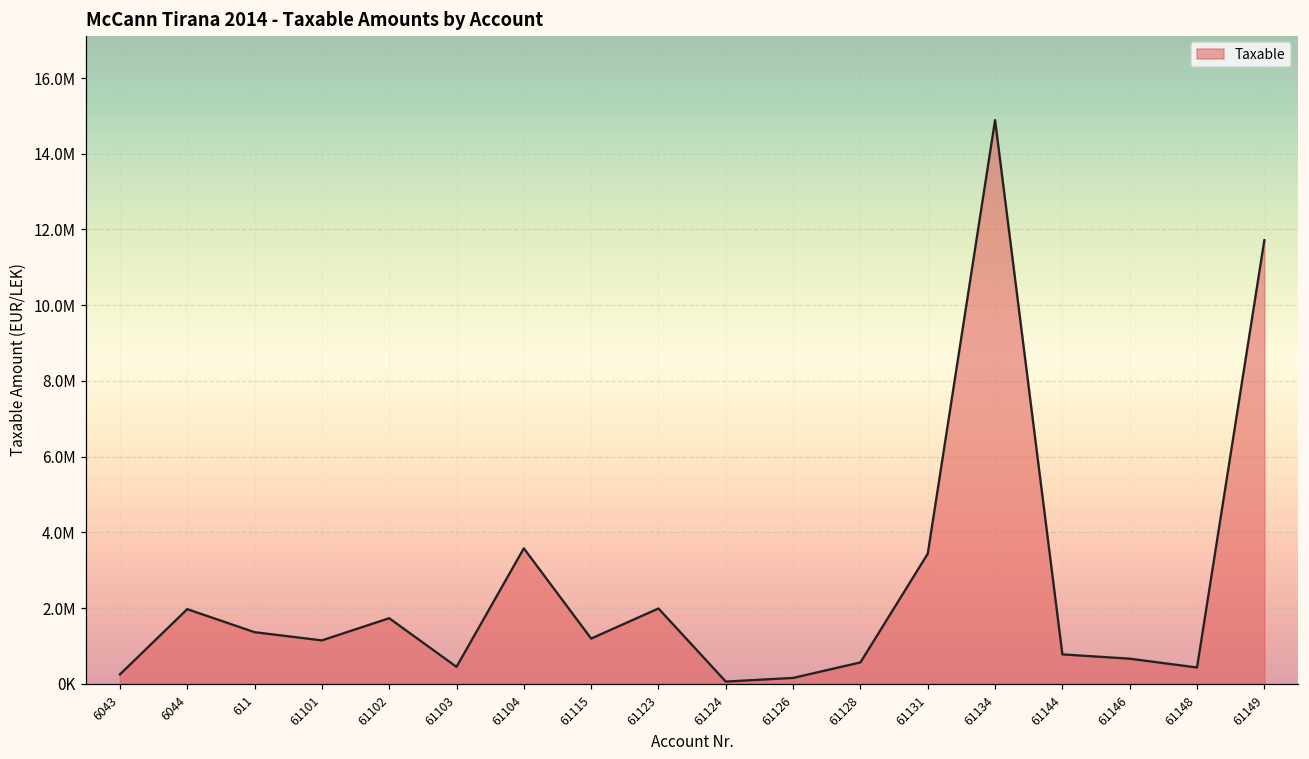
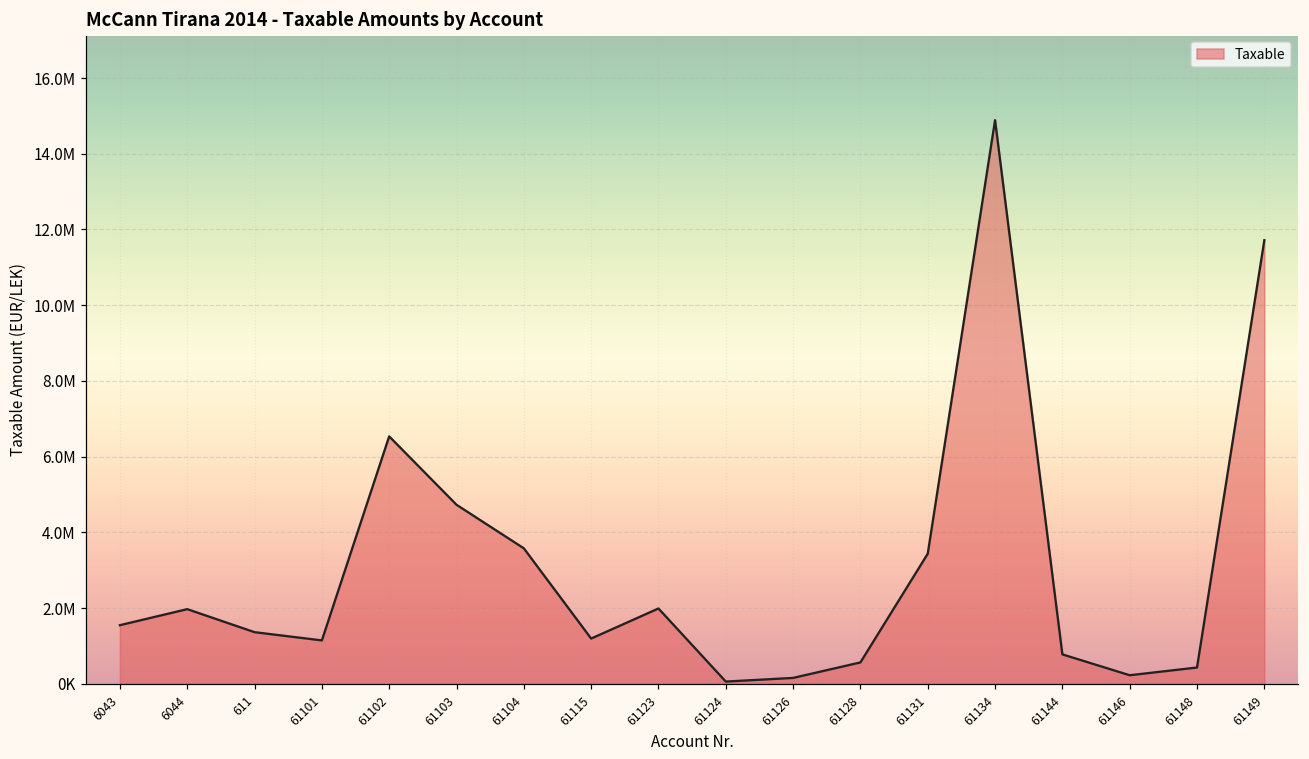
6043: 300000 -> 1600000
61102: 1700000 -> 6500000
61103: 500000 -> 4700000
61146: 700000 -> 200000
